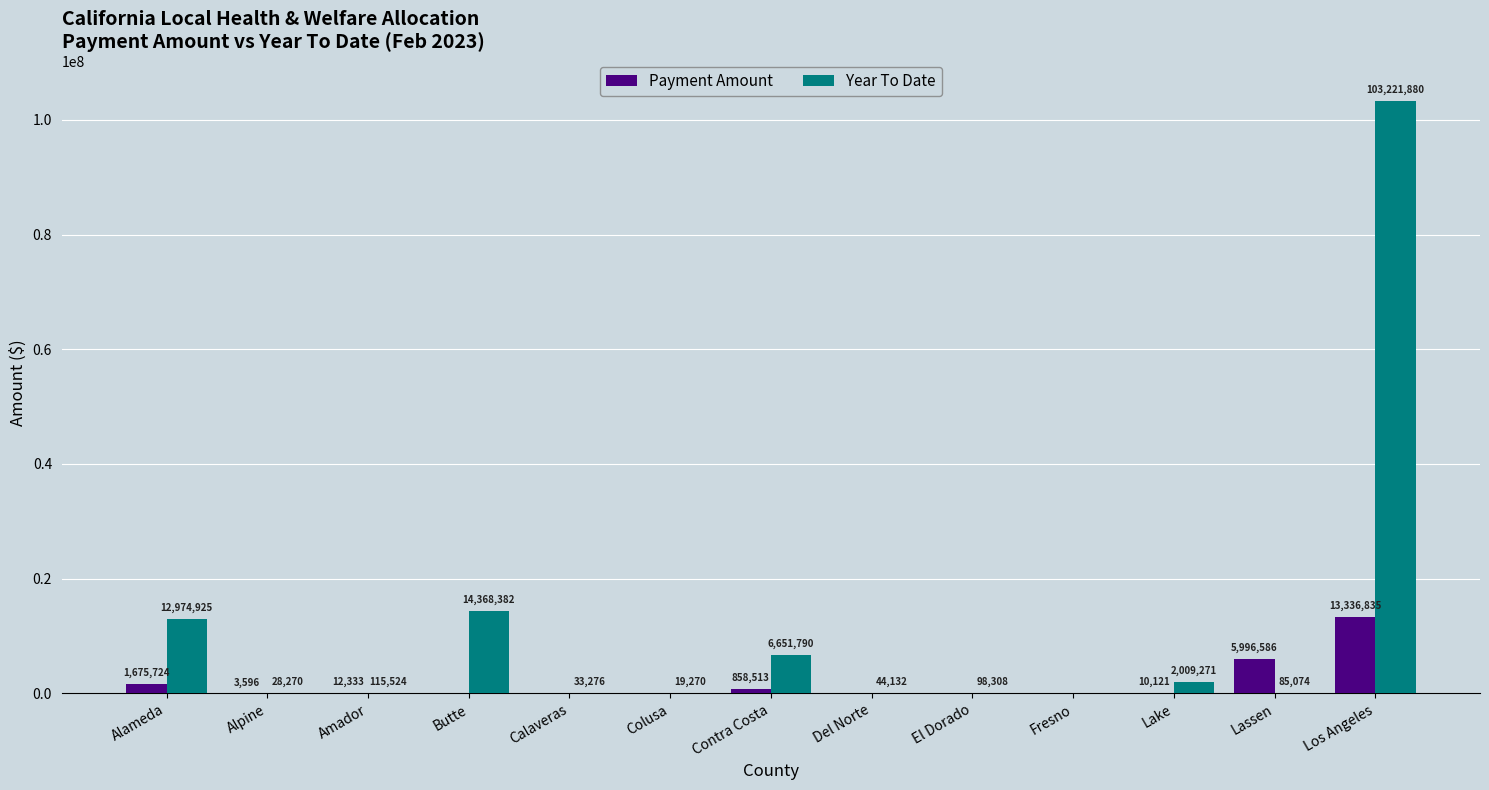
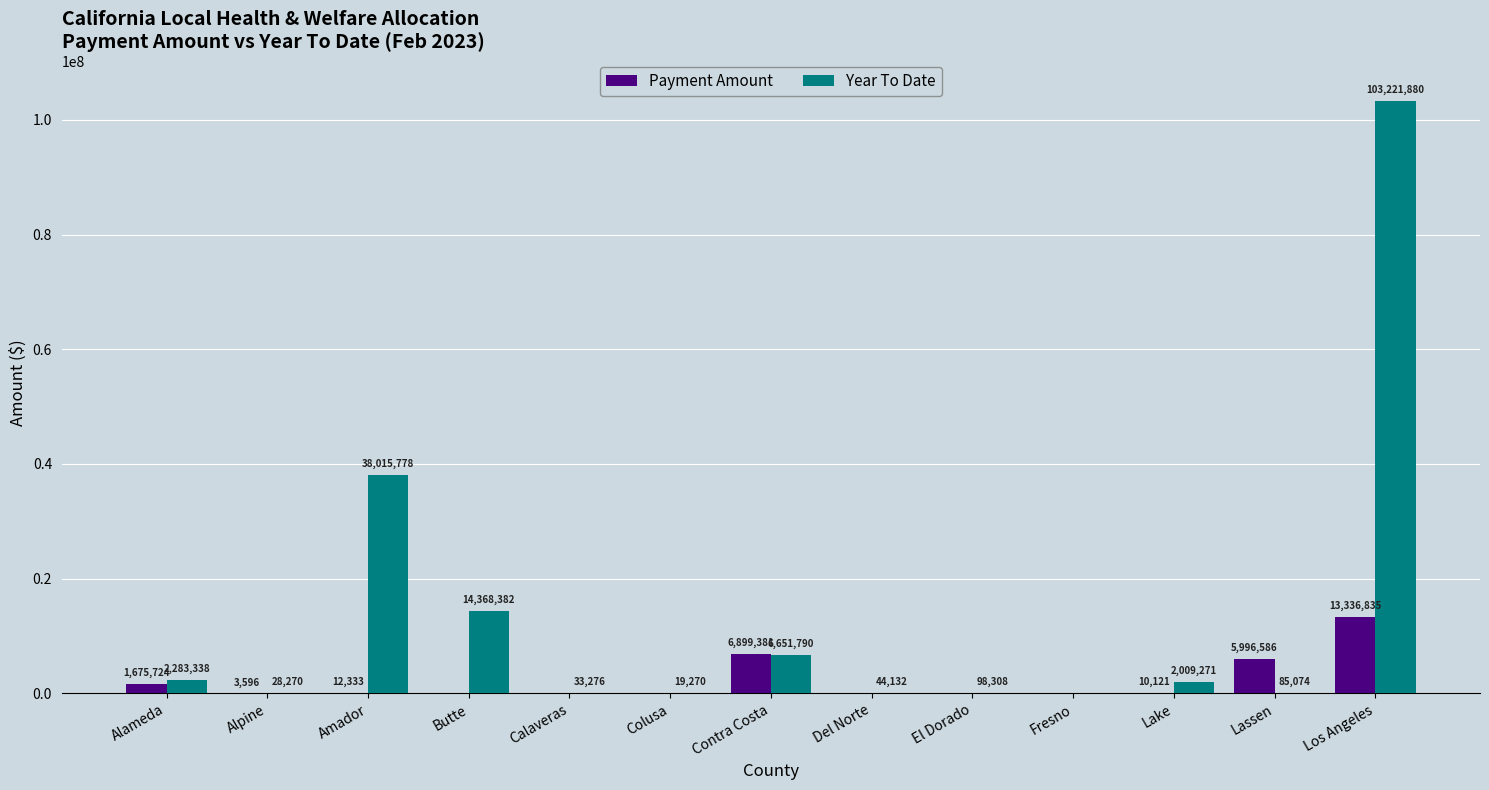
Year To Date, Alameda: 12,974,925 -> 2,283,338
Year To Date, Amador: 115,524 -> 38,015,778
Payment Amount, Contra Costa: 858,513 -> 6,899,381
